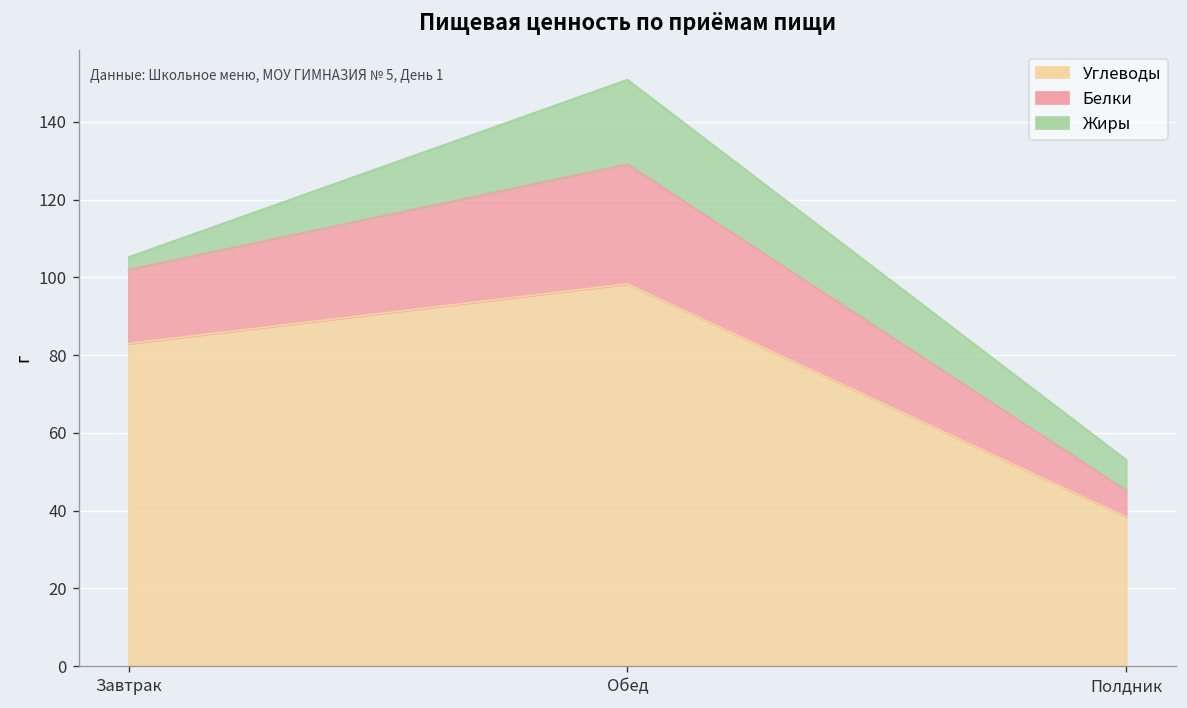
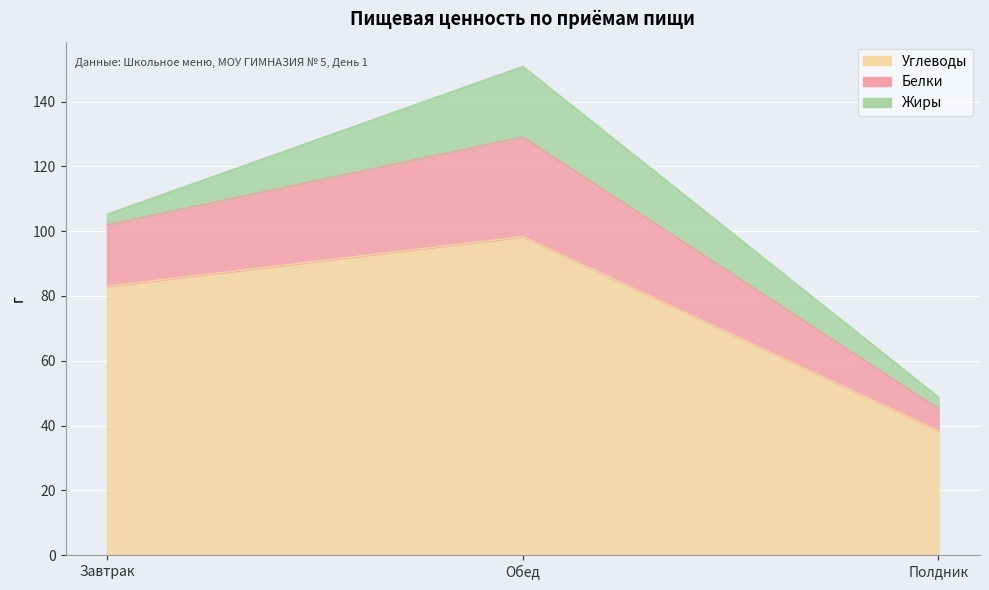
Жиры, Полдник: 8 -> 4
